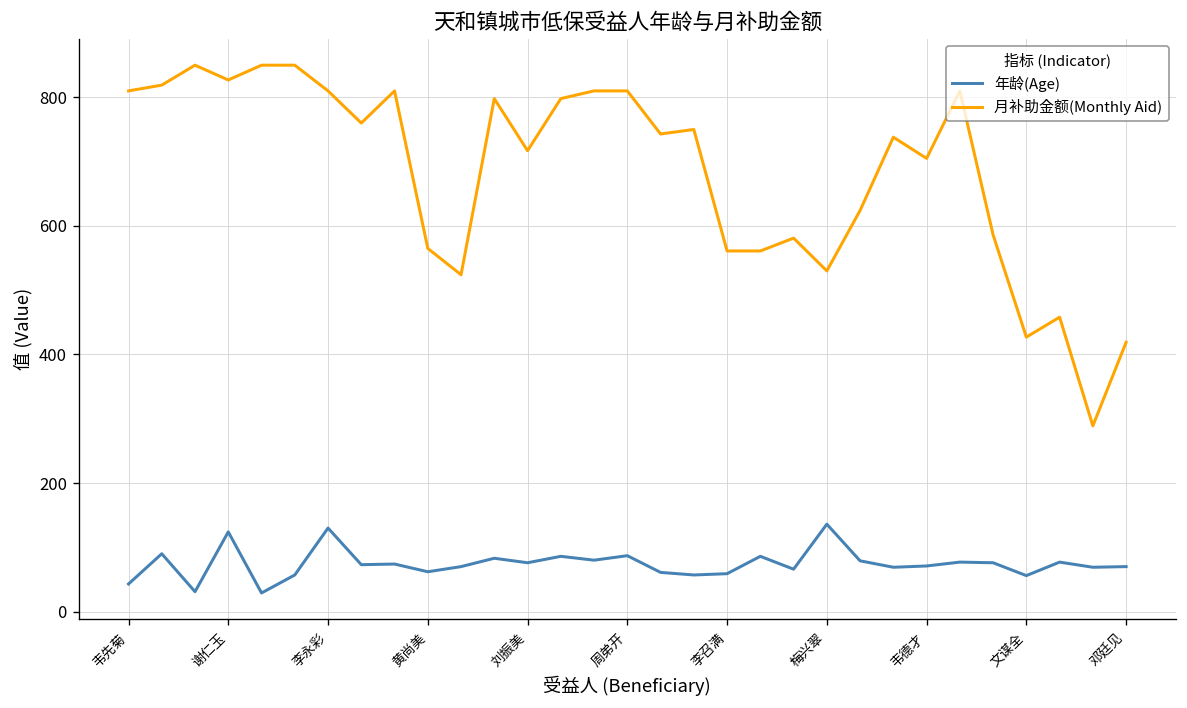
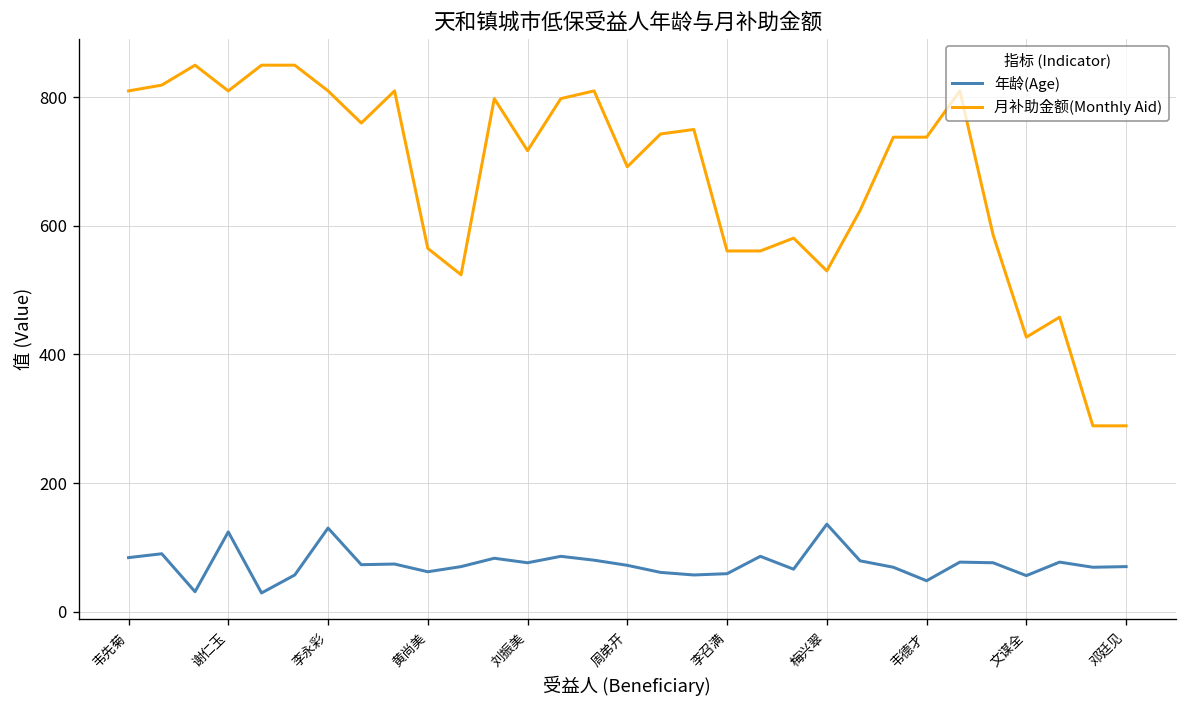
年龄(Age), 韦先菊: 40 -> 80
月补助金额(Monthly Aid), 谢仁玉: 830 -> 810
年龄(Age), 周弟开: 90 -> 70
月补助金额(Monthly Aid), 周弟开: 810 -> 690
年龄(Age), 韦德才: 70 -> 50
月补助金额(Monthly Aid), 韦德才: 710 -> 740
月补助金额(Monthly Aid), 邓廷见: 420 -> 290
